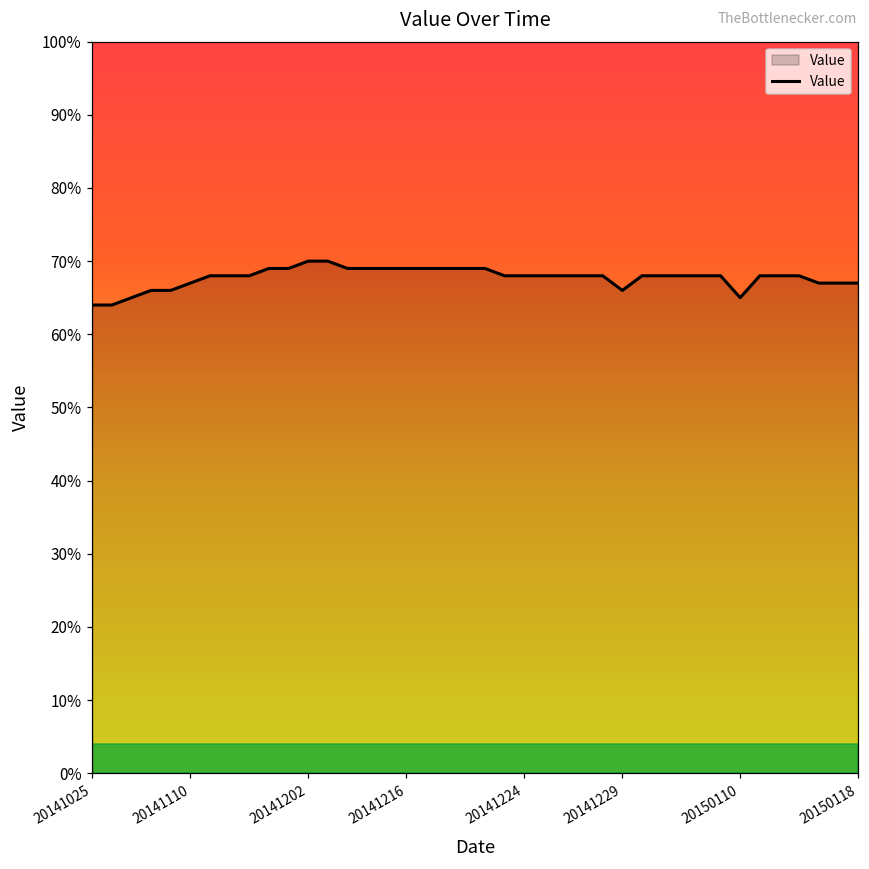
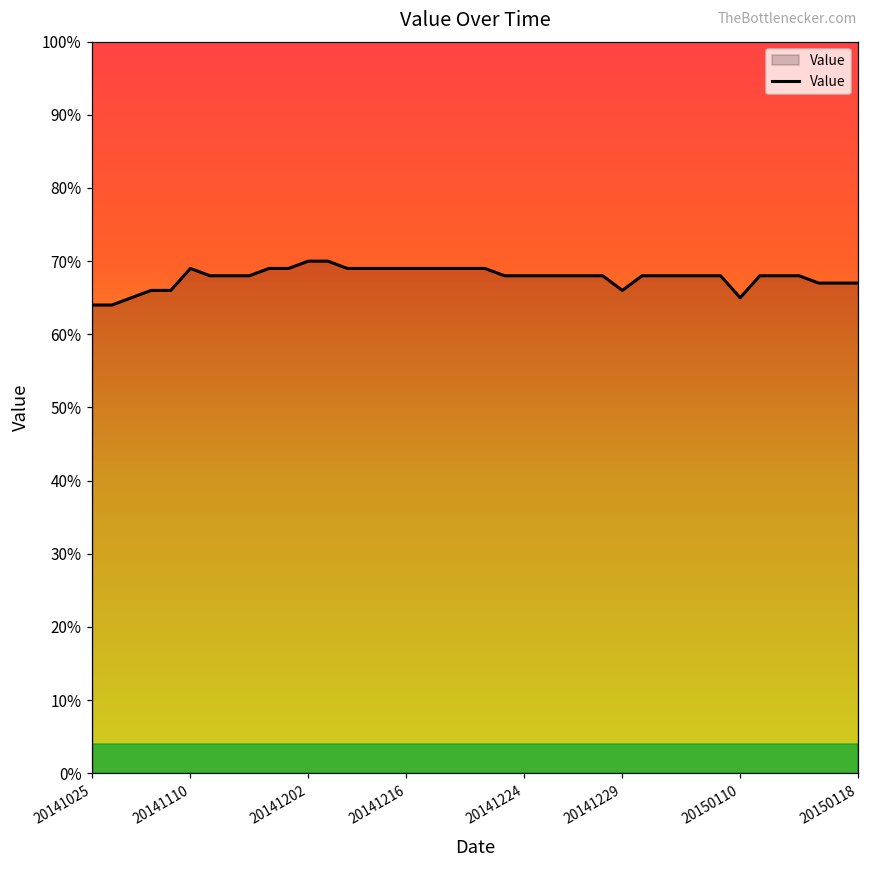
20141110: 67% -> 69%
